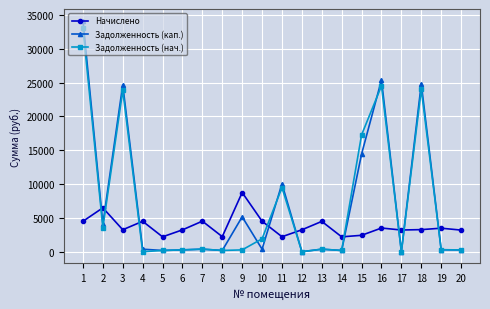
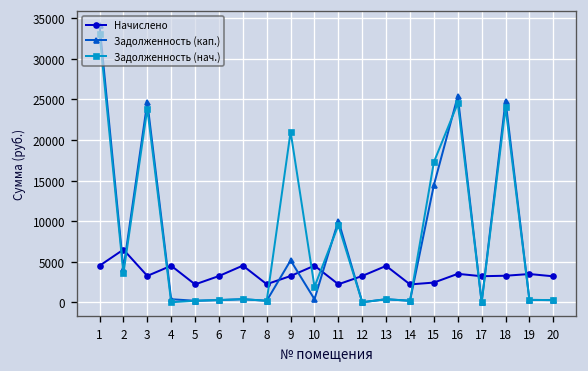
Начислено, 9: 9000 -> 3000
Задолженность (нач.), 9: 0 -> 21000
